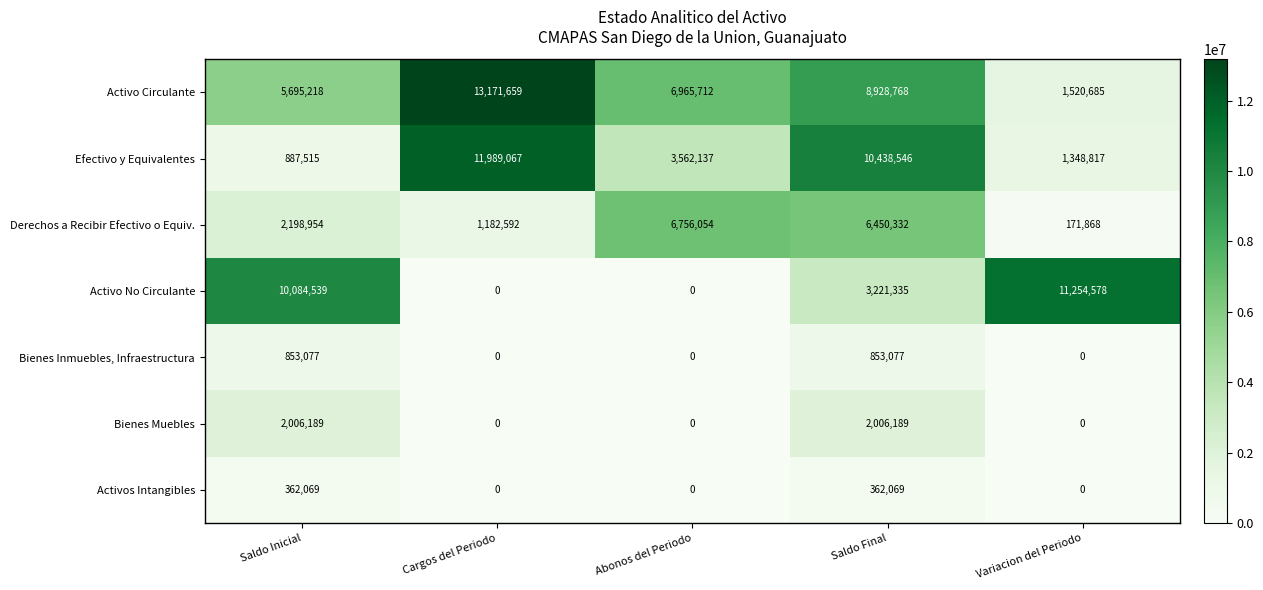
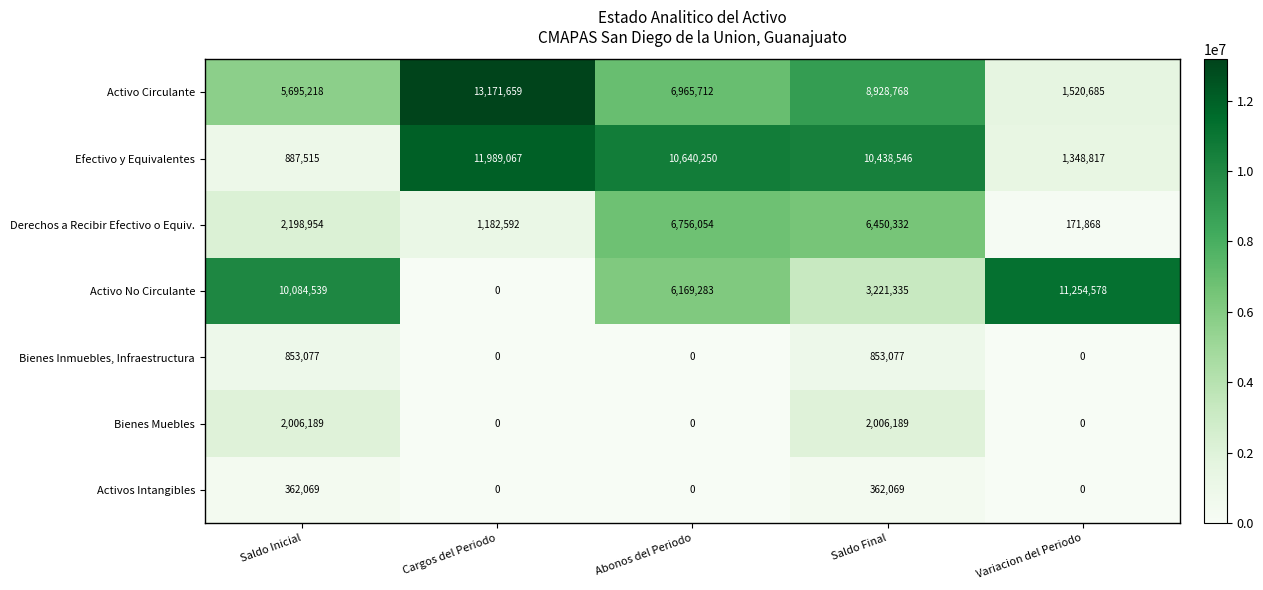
Efectivo y Equivalentes, Abonos del Periodo: 3,562,137 -> 10,640,250
Activo No Circulante, Abonos del Periodo: 0 -> 6,169,283
